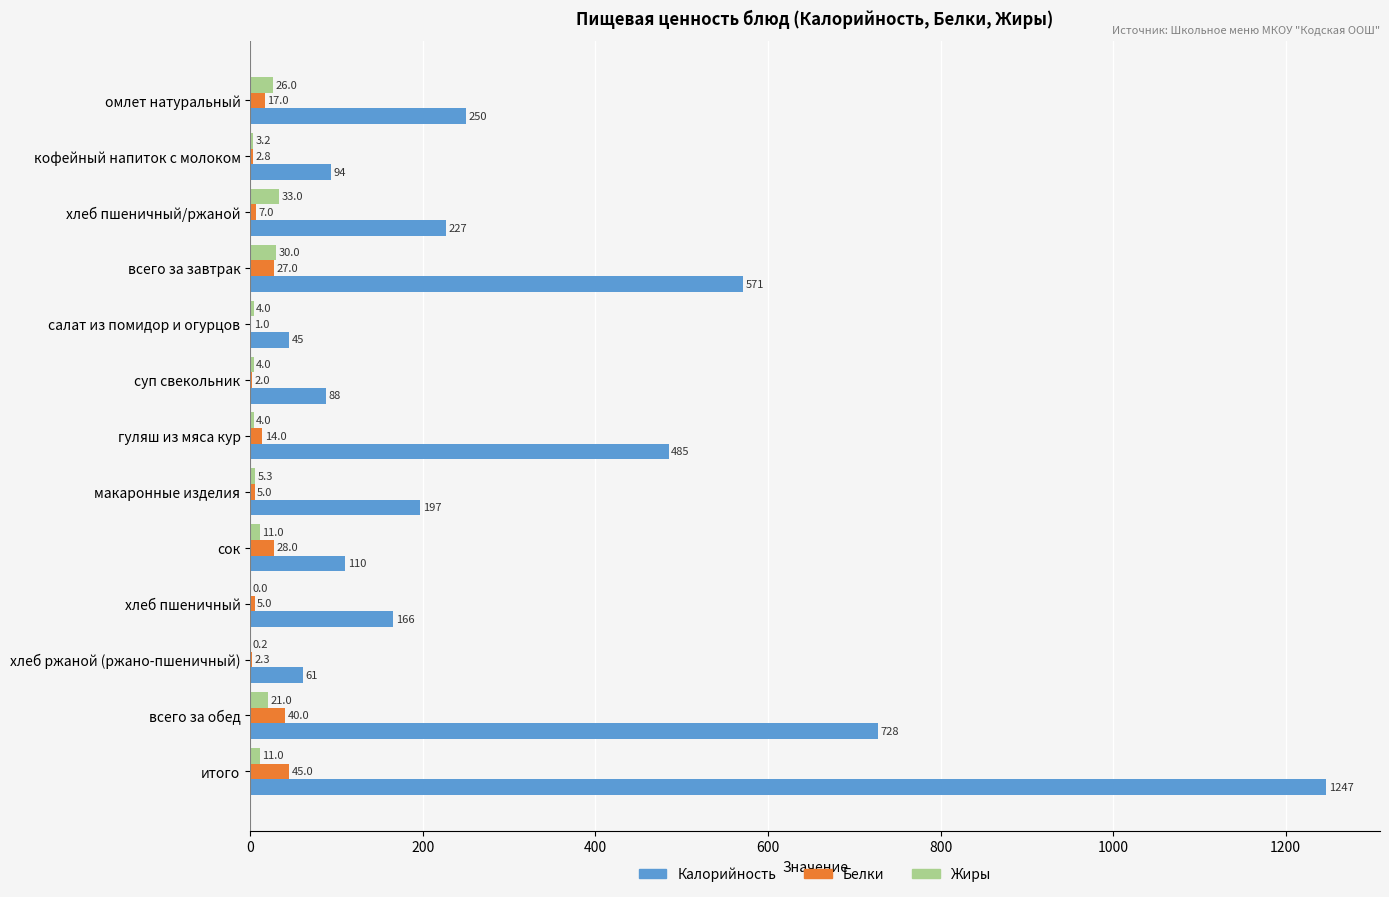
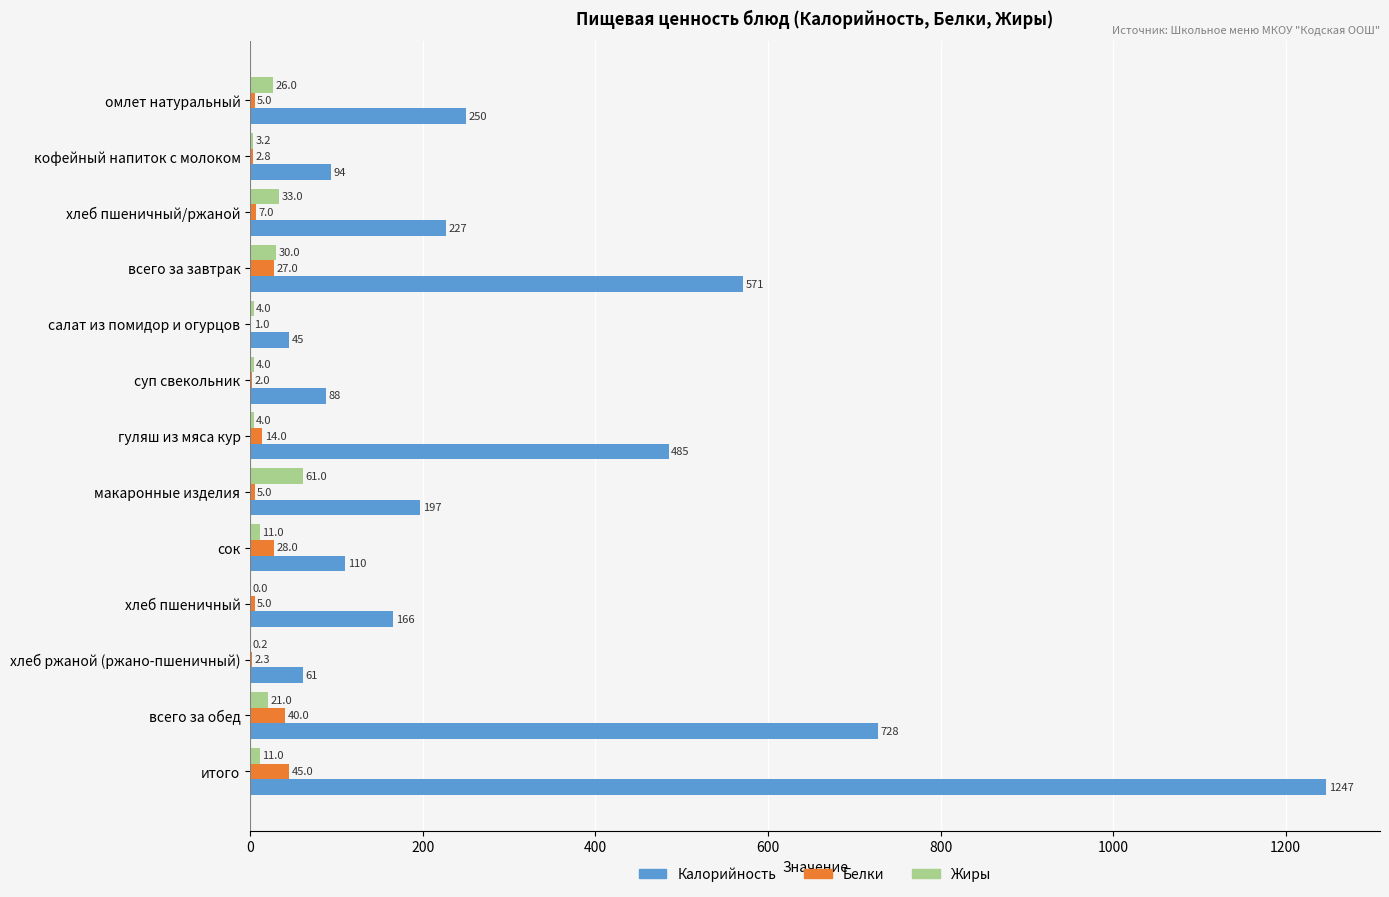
Белки, омлет натуральный: 17.0 -> 5.0
Жиры, макаронные изделия: 5.3 -> 61.0
